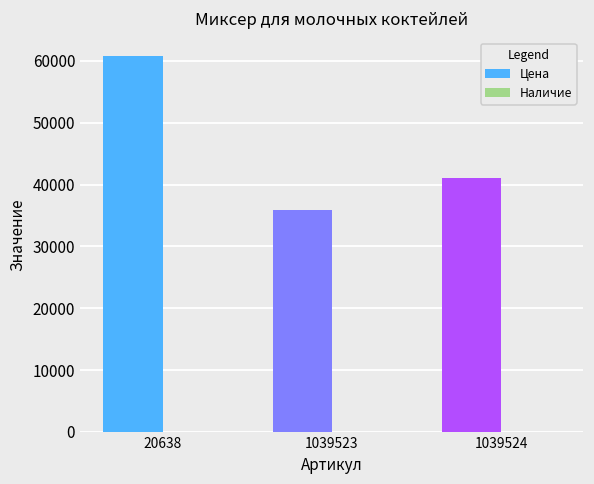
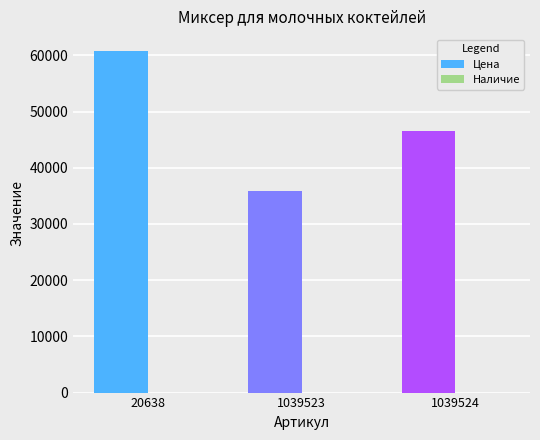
Цена, 1039524: 41000 -> 47000
